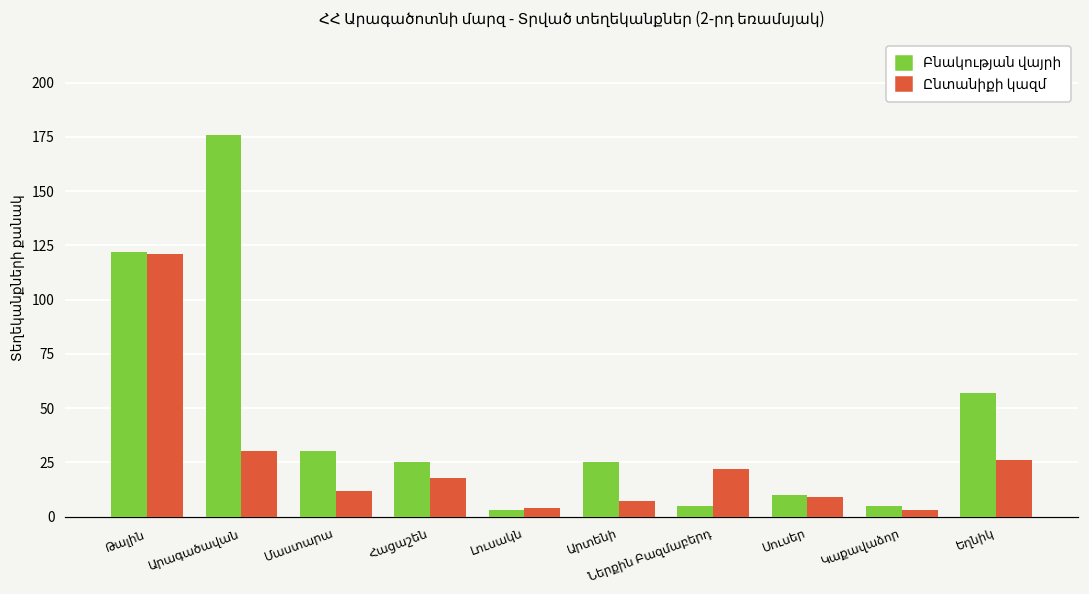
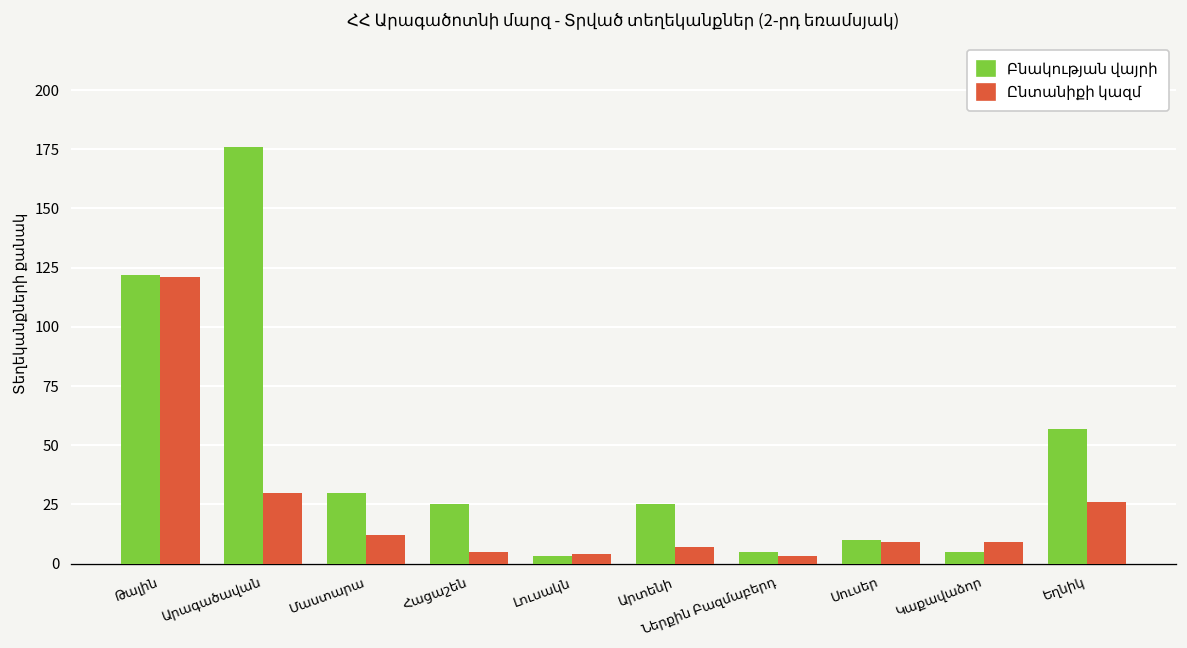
Ընտանիքի կազմ, Հացաշեն: 18 -> 5
Ընտանիքի կազմ, Ներքին Բազմաբերդ: 22 -> 3
Ընտանիքի կազմ, Կաքավաձոր: 3 -> 9
